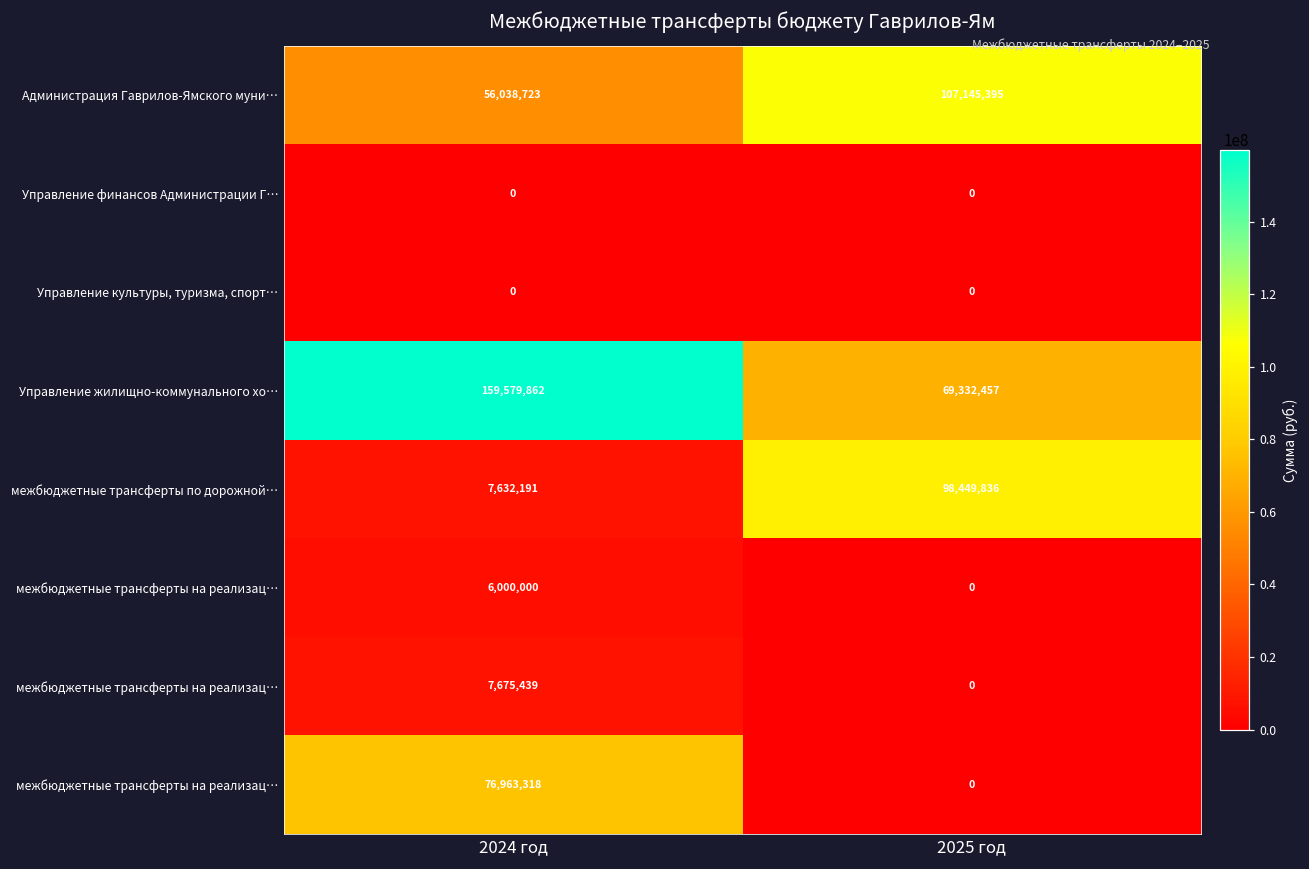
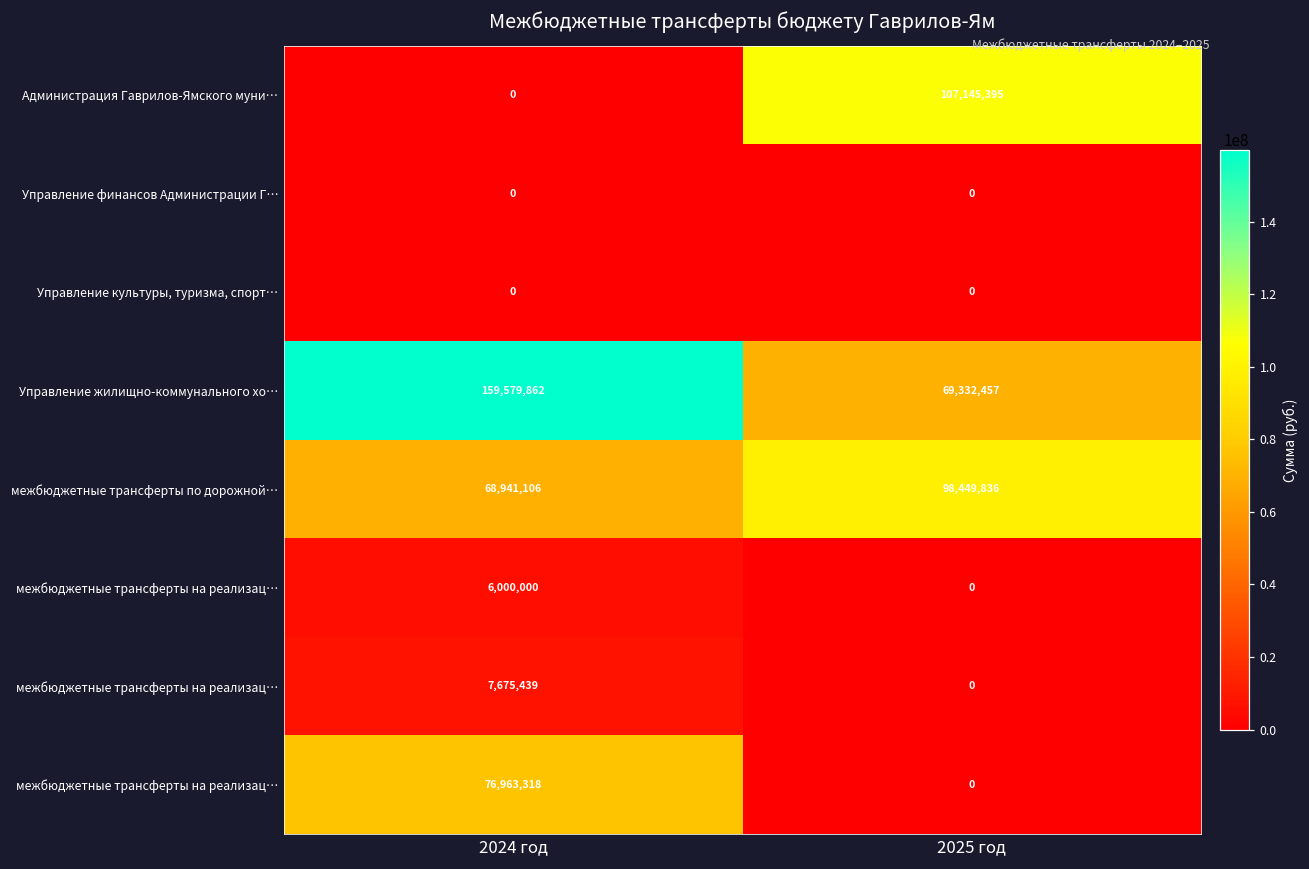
Администрация Гаврилов-Ямского муни…, 2024 год: 56,038,723 -> 0
межбюджетные трансферты по дорожной…, 2024 год: 7,632,191 -> 68,941,106
